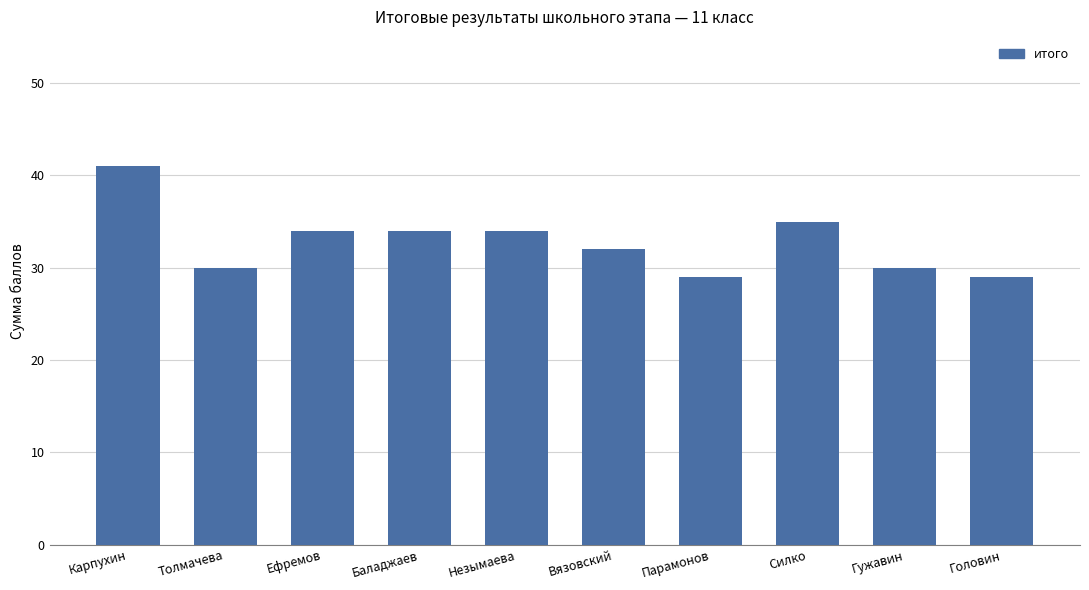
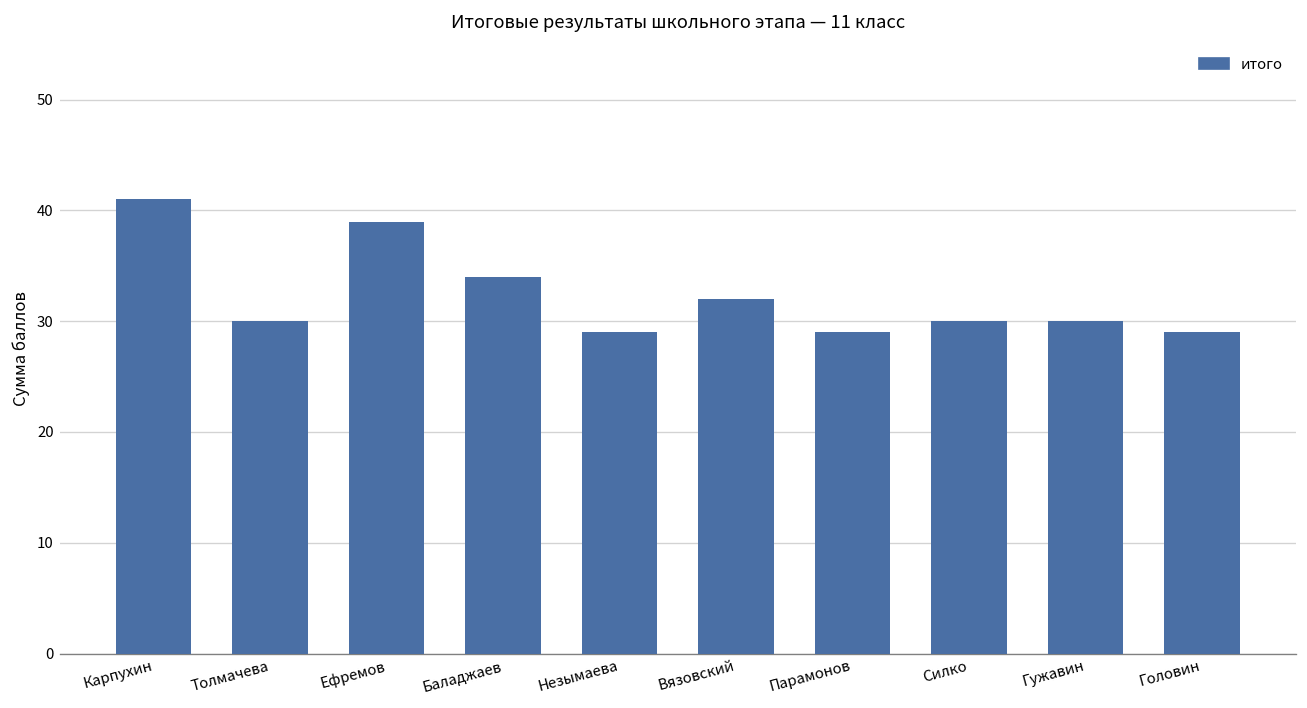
Ефремов: 34 -> 39
Незымаева: 34 -> 29
Силко: 35 -> 30
